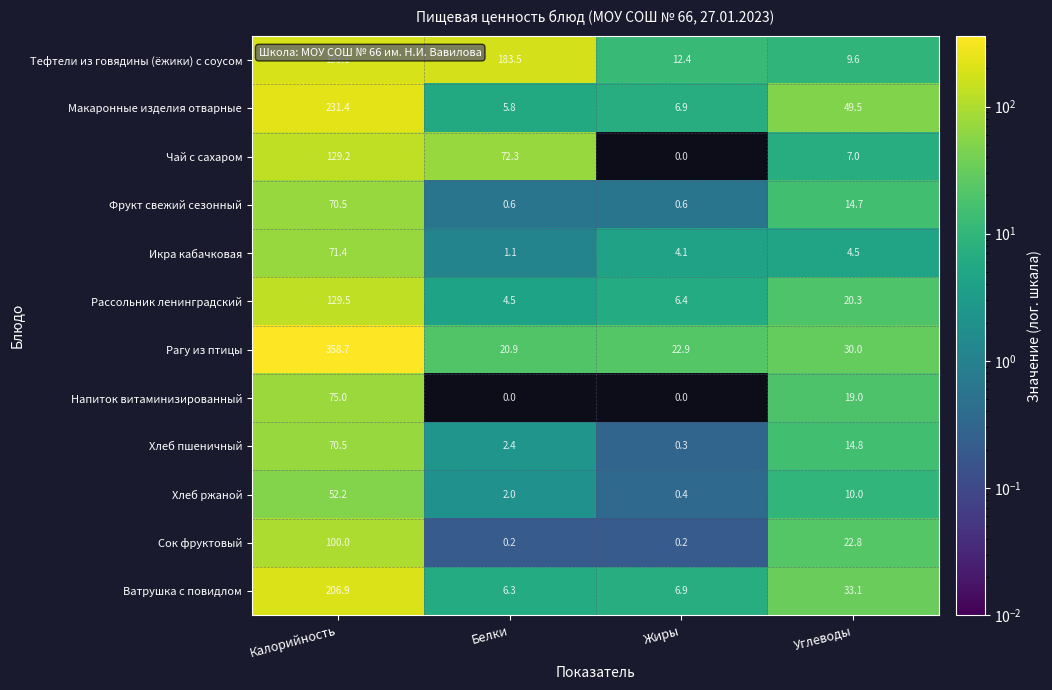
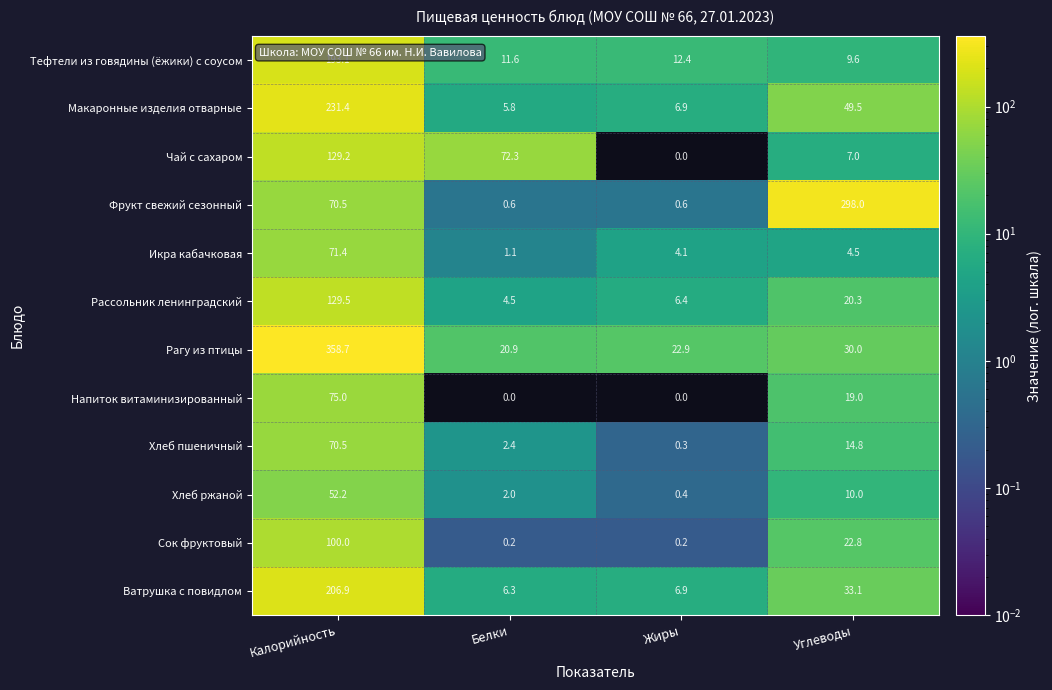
Тефтели из говядины (ёжики) с соусом, Белки: 183.5 -> 11.6
Фрукт свежий сезонный, Углеводы: 14.7 -> 298.0
